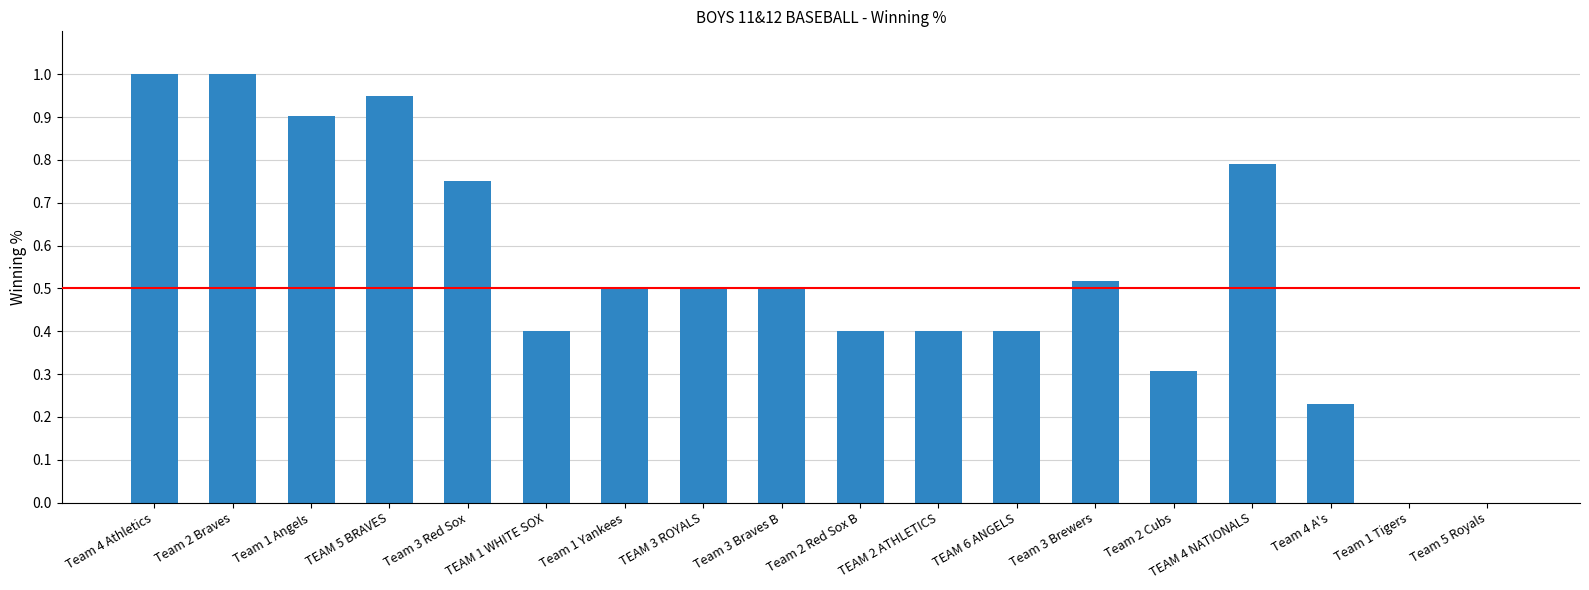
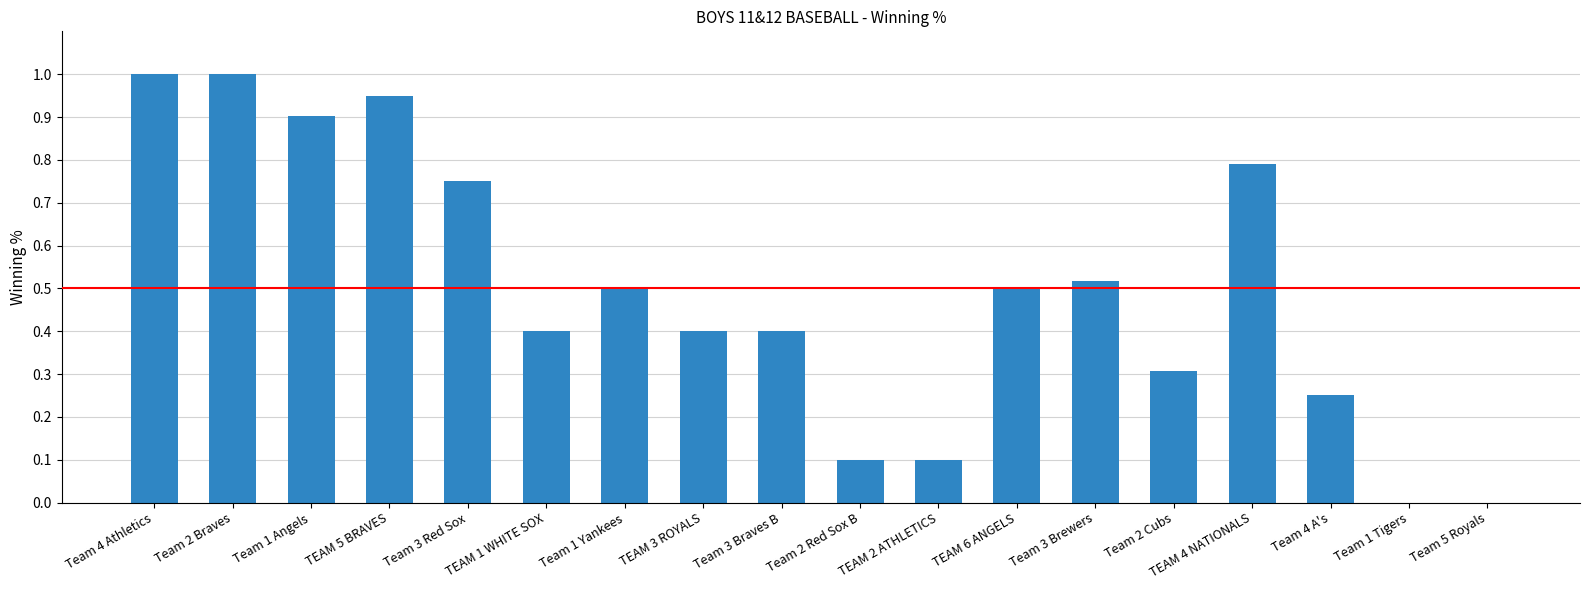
TEAM 3 ROYALS: 0.5 -> 0.4
Team 3 Braves B: 0.5 -> 0.4
Team 2 Red Sox B: 0.4 -> 0.1
TEAM 2 ATHLETICS: 0.4 -> 0.1
TEAM 6 ANGELS: 0.4 -> 0.5
Team 4 A's: 0.23 -> 0.25
